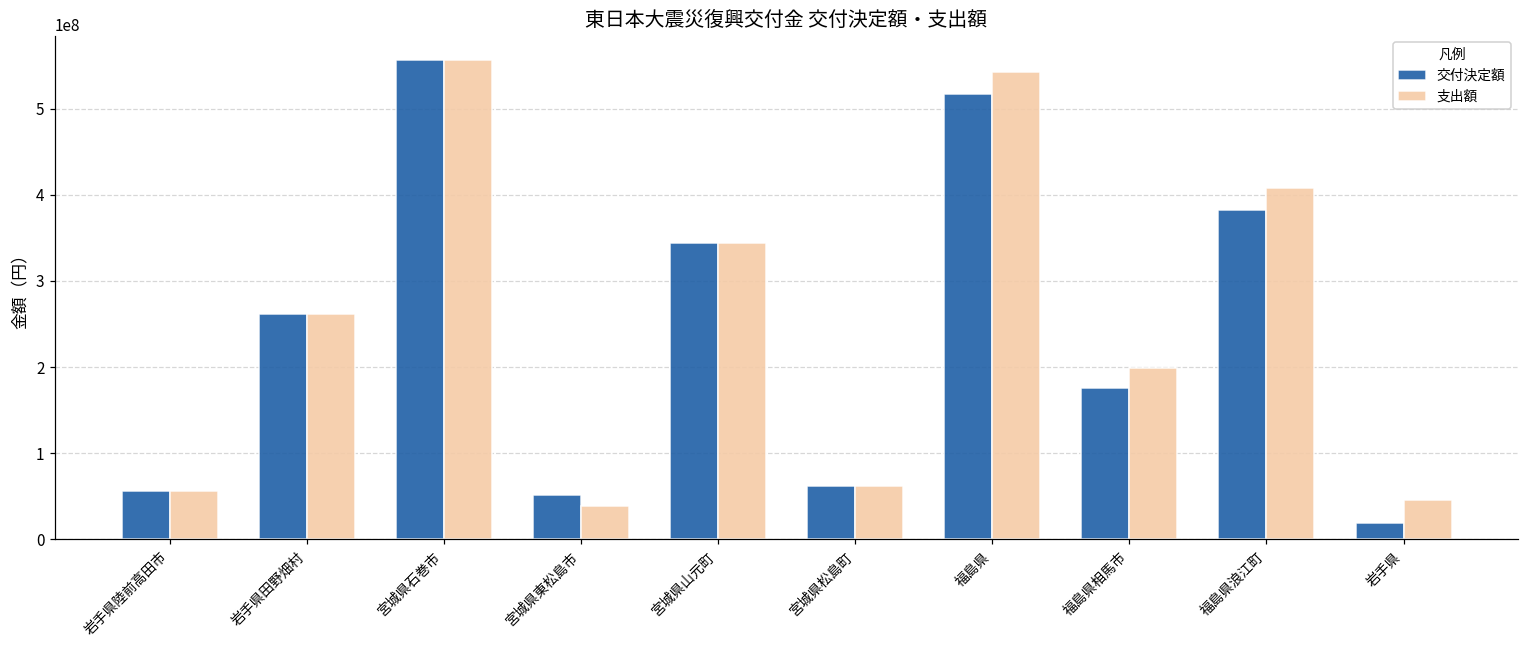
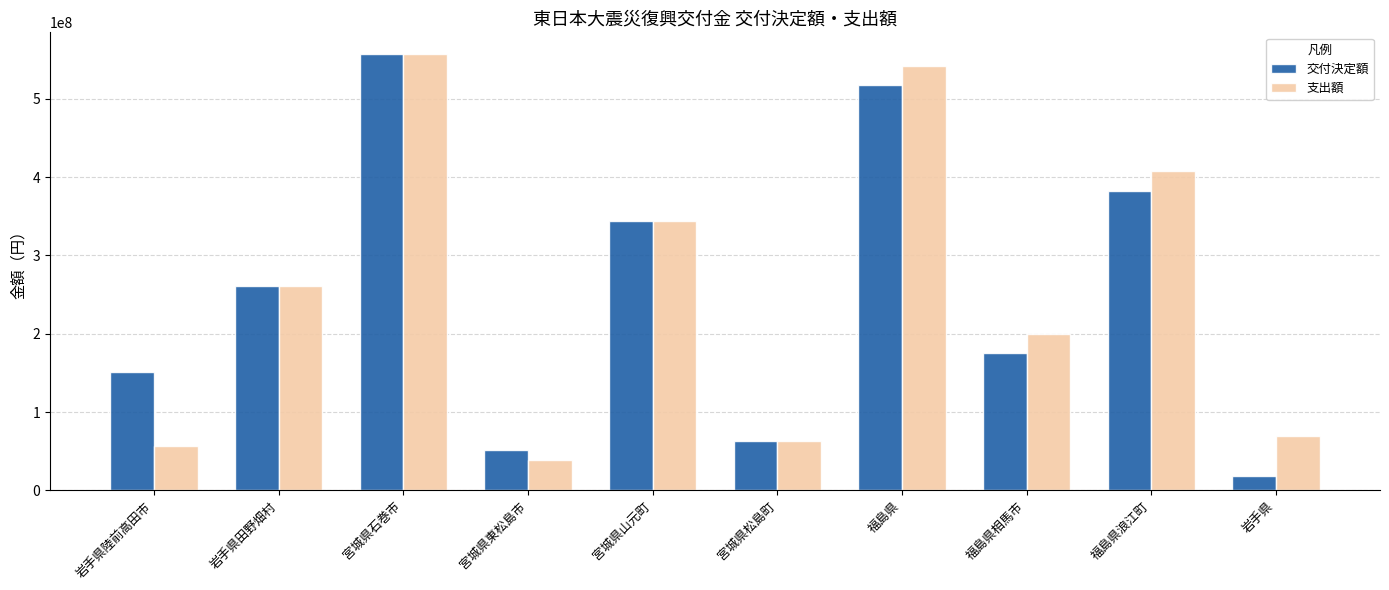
交付決定額, 岩手県陸前高田市: 60000000 -> 150000000
支出額, 岩手県: 50000000 -> 70000000
